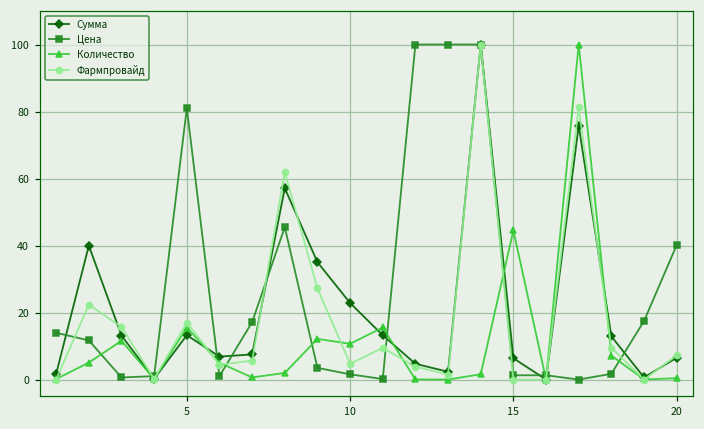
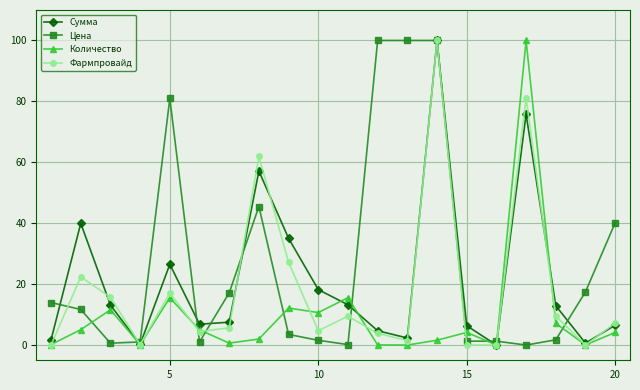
Сумма, 5: 13 -> 27
Сумма, 10: 23 -> 18
Количество, 15: 45 -> 4
Количество, 20: 0 -> 4
